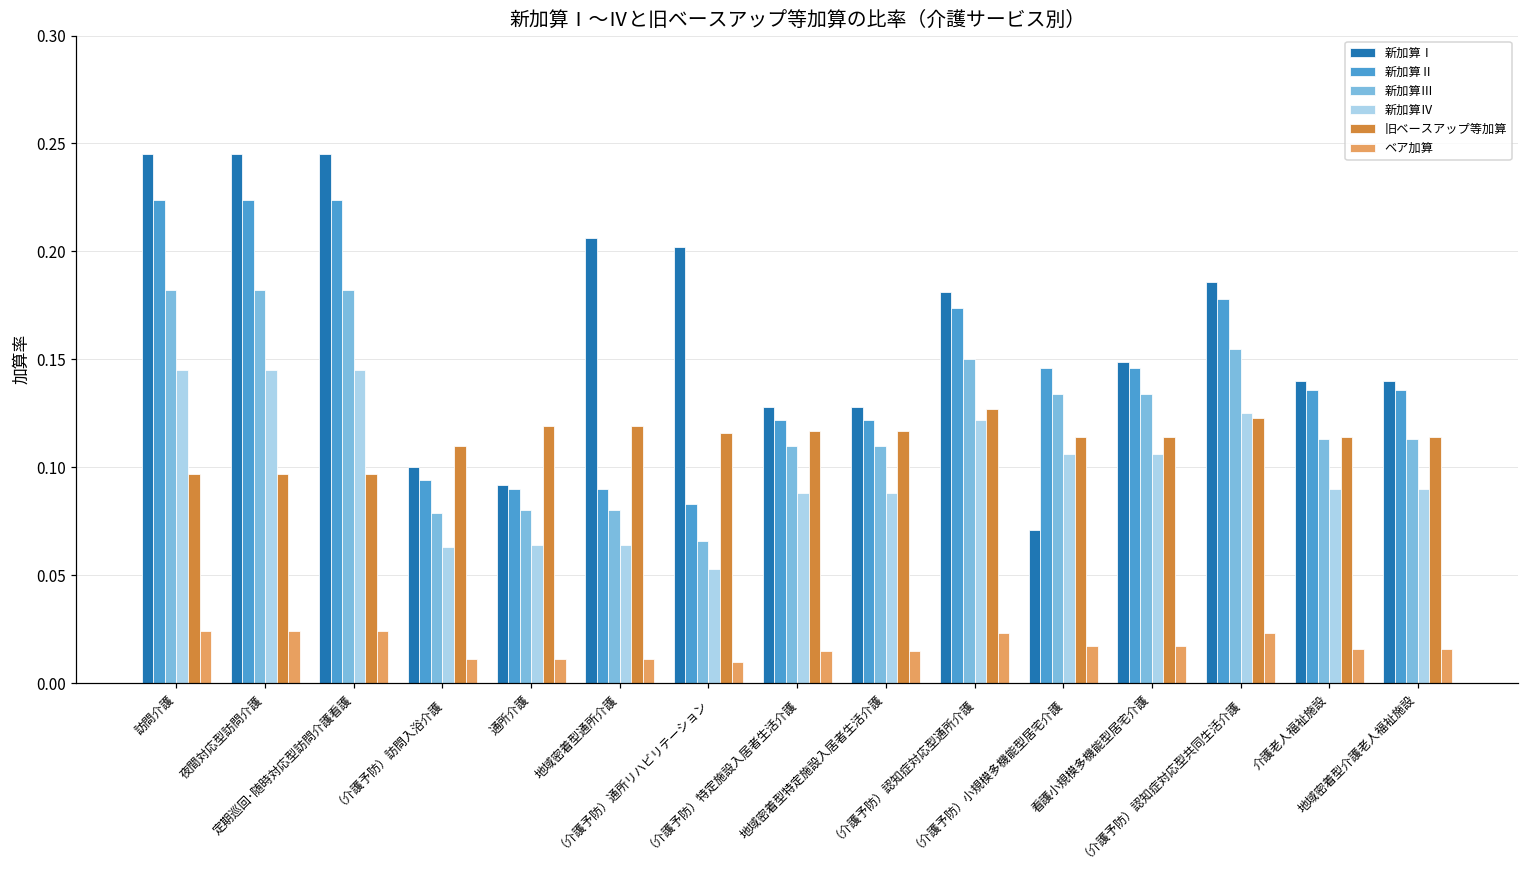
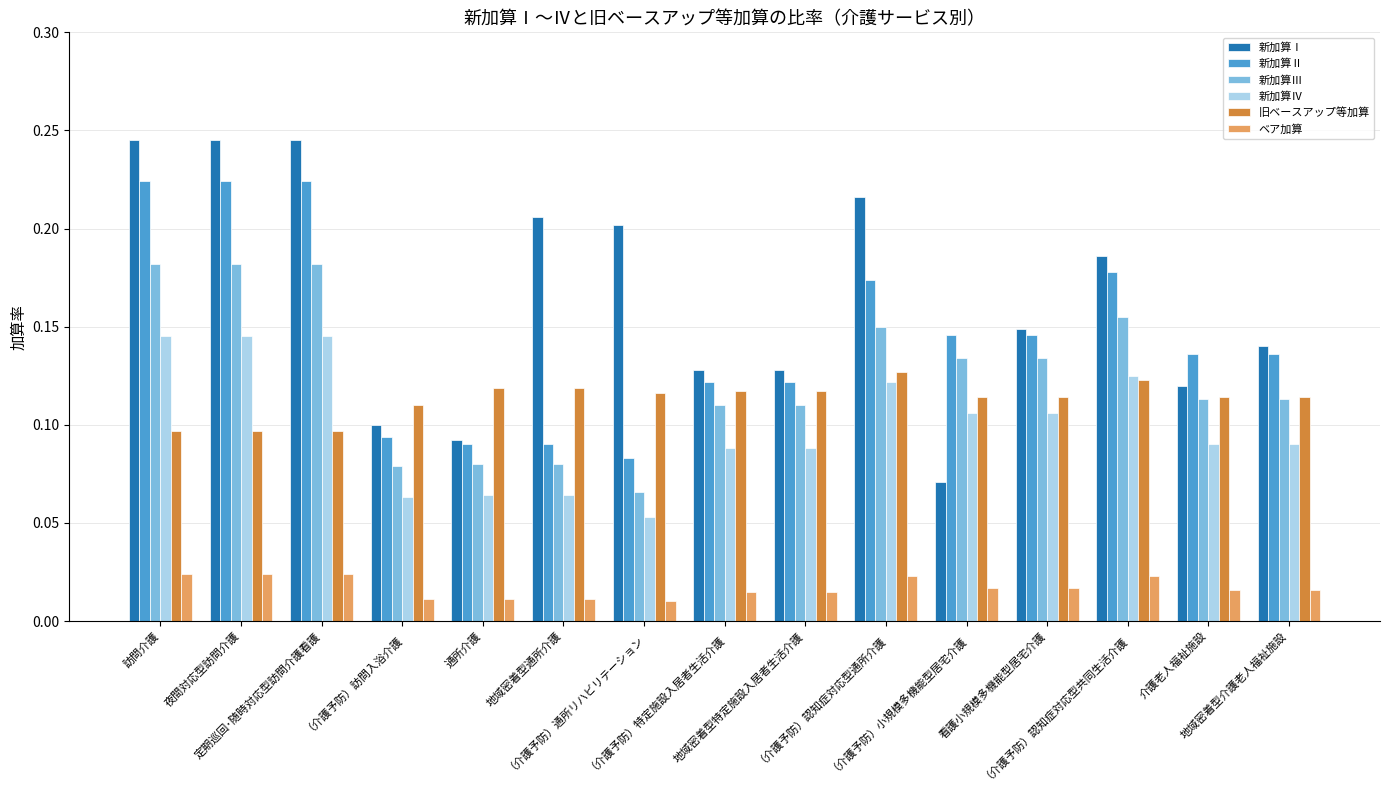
新加算Ⅰ, （介護予防）認知症対応型通所介護: 0.181 -> 0.216
新加算Ⅰ, 介護老人福祉施設: 0.14 -> 0.12
